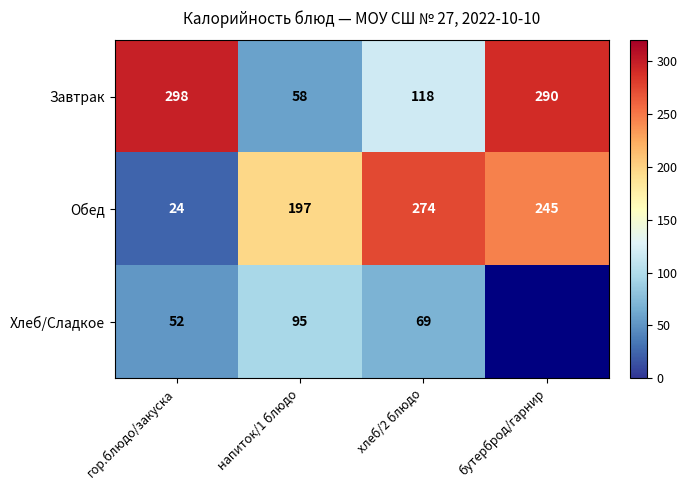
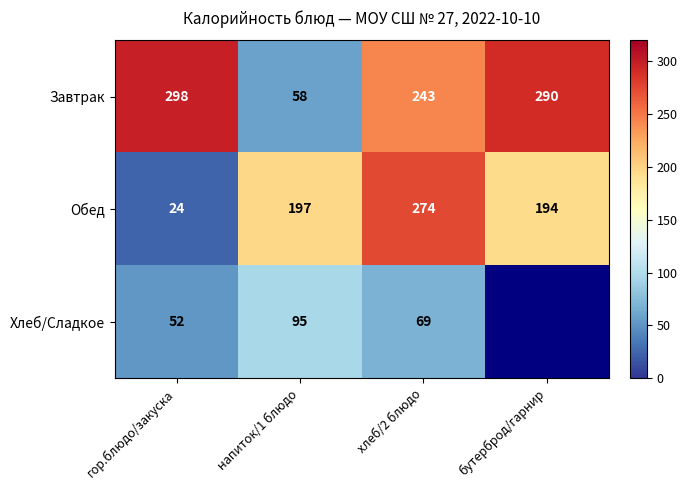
Завтрак, хлеб/2 блюдо: 118 -> 243
Обед, бутерброд/гарнир: 245 -> 194
